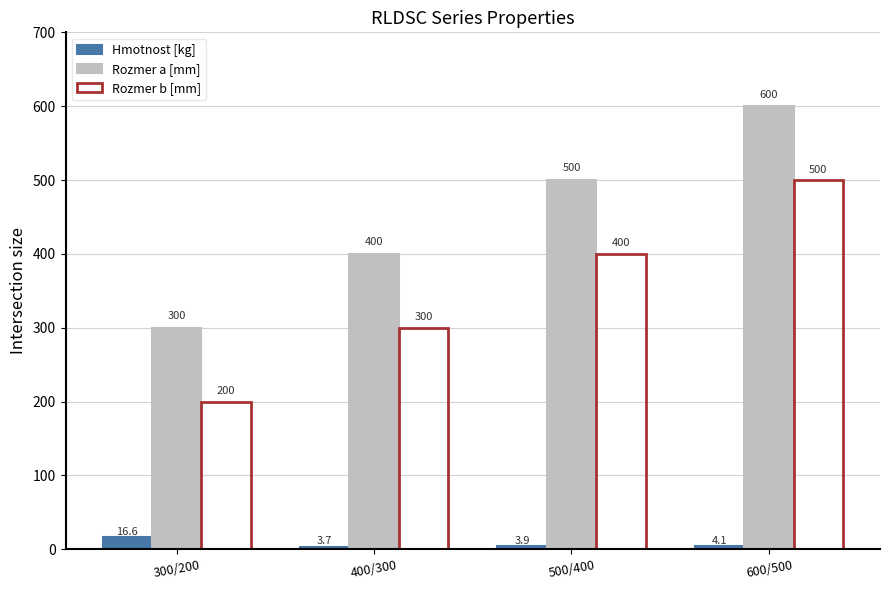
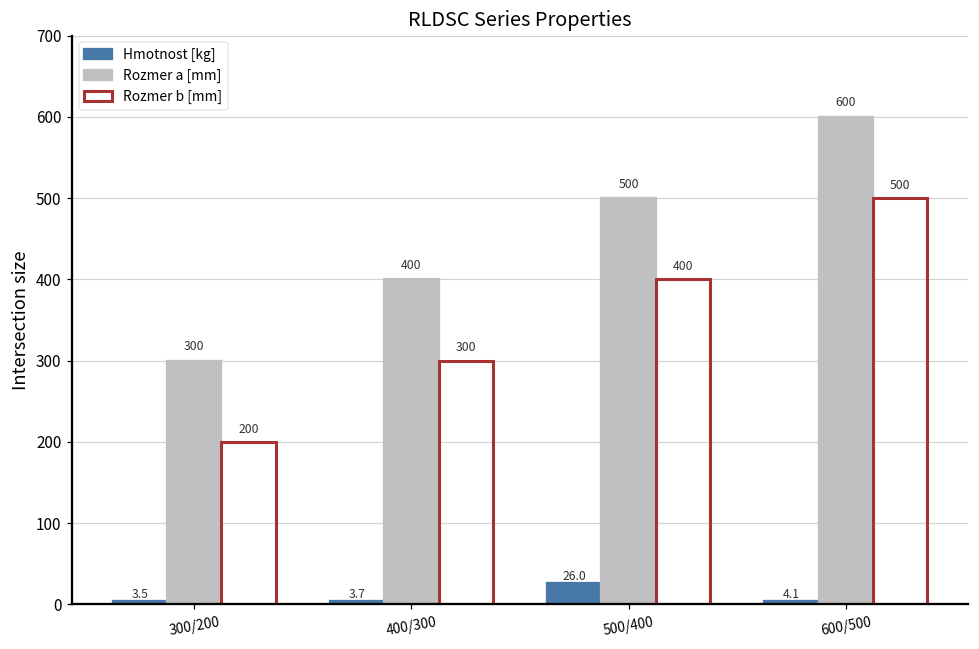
Hmotnost [kg], 300/200: 16.6 -> 3.5
Hmotnost [kg], 500/400: 3.9 -> 26.0
